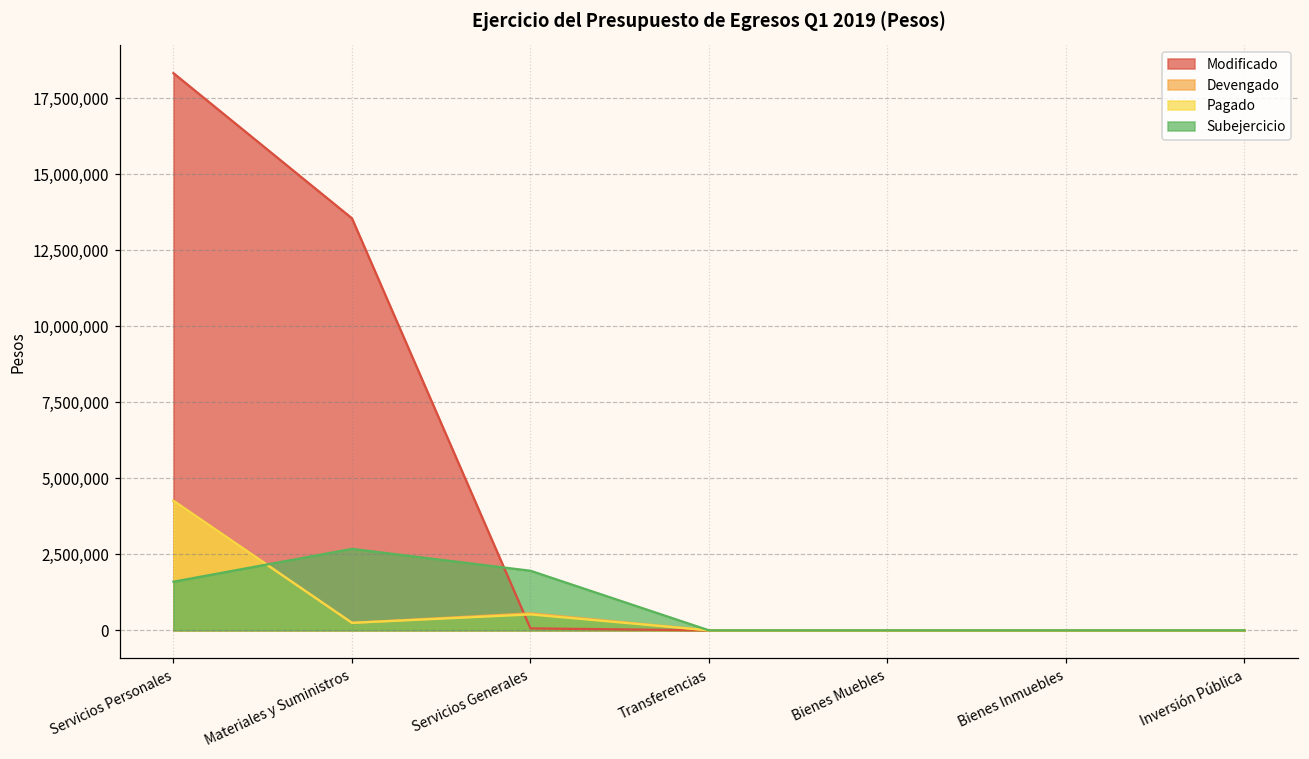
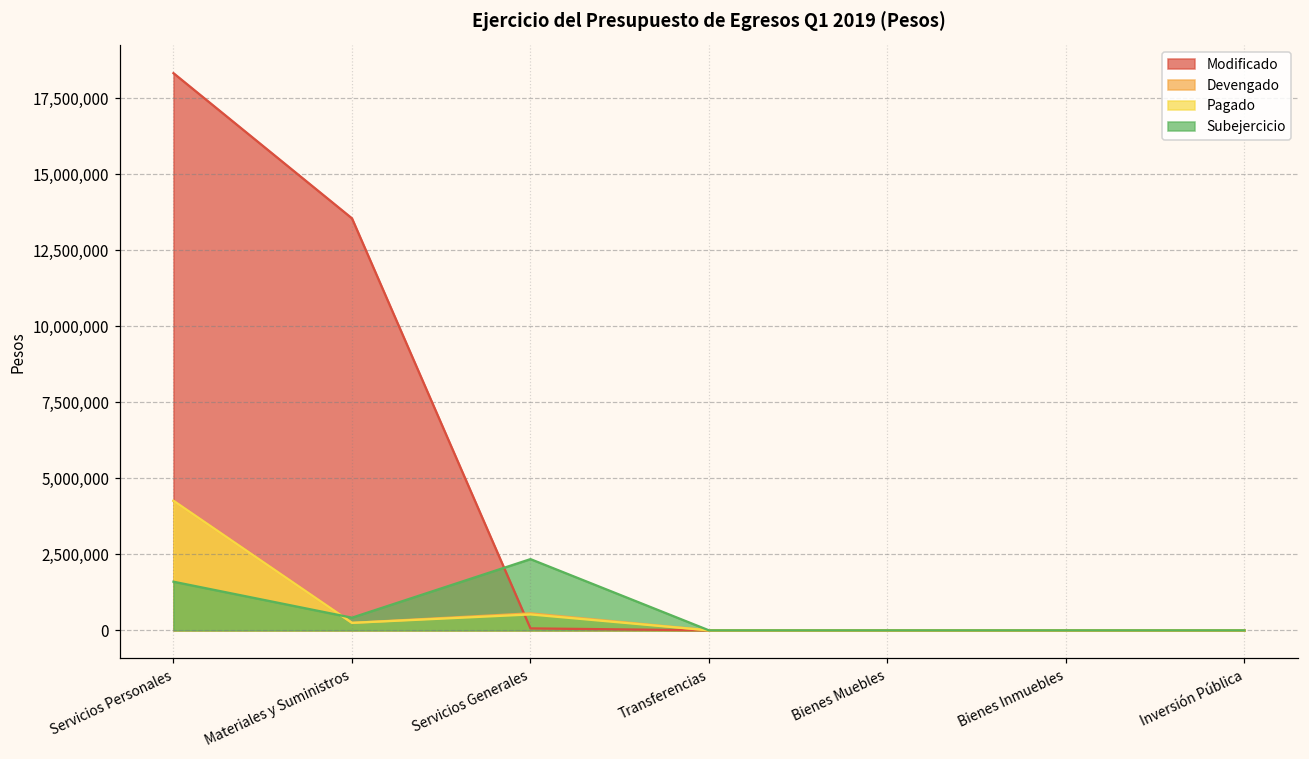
Subejercicio, Materiales y Suministros: 2,700,000 -> 400,000
Subejercicio, Servicios Generales: 2,000,000 -> 2,300,000
